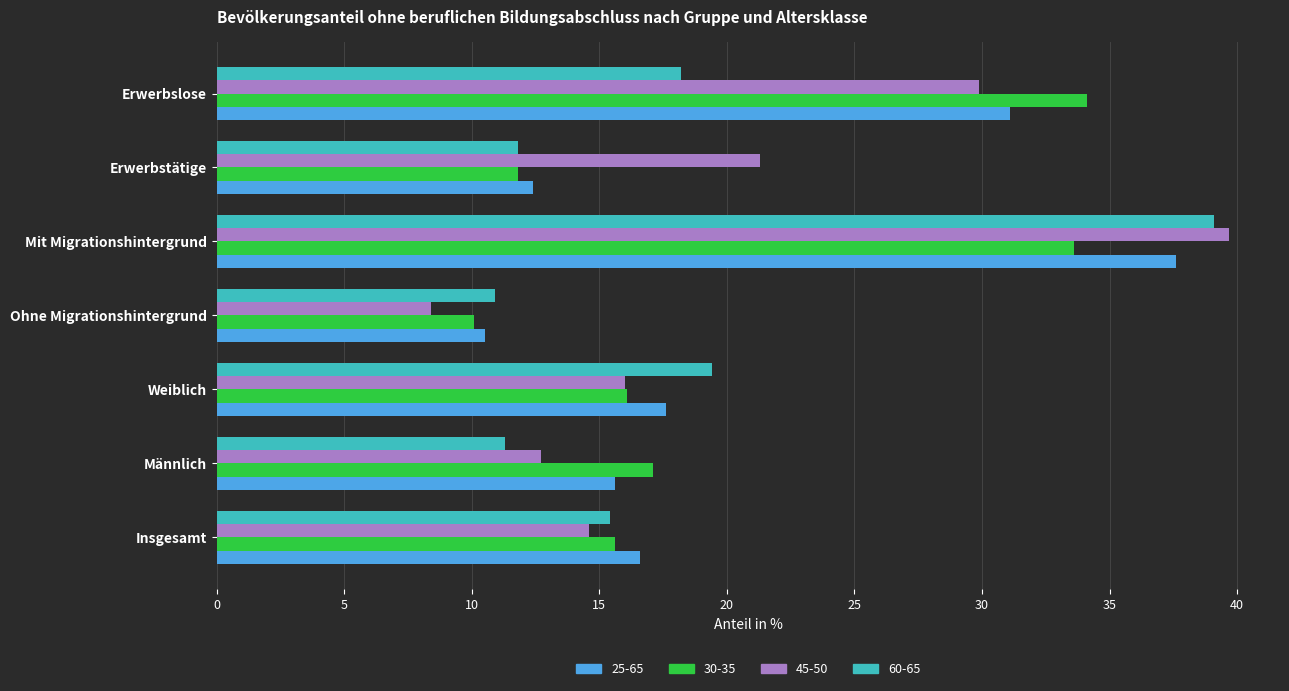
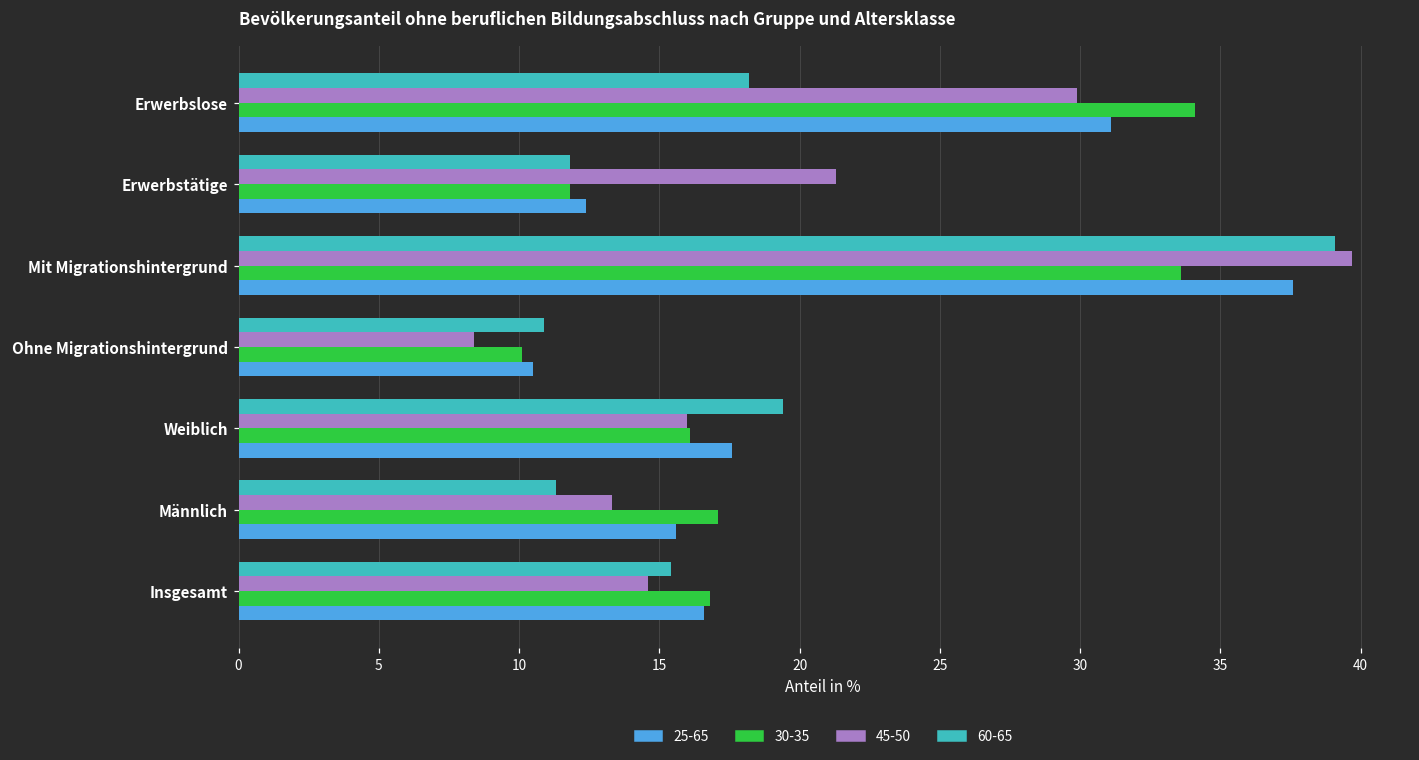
45-50, Männlich: 12.7 -> 13.3
30-35, Insgesamt: 15.6 -> 16.8
